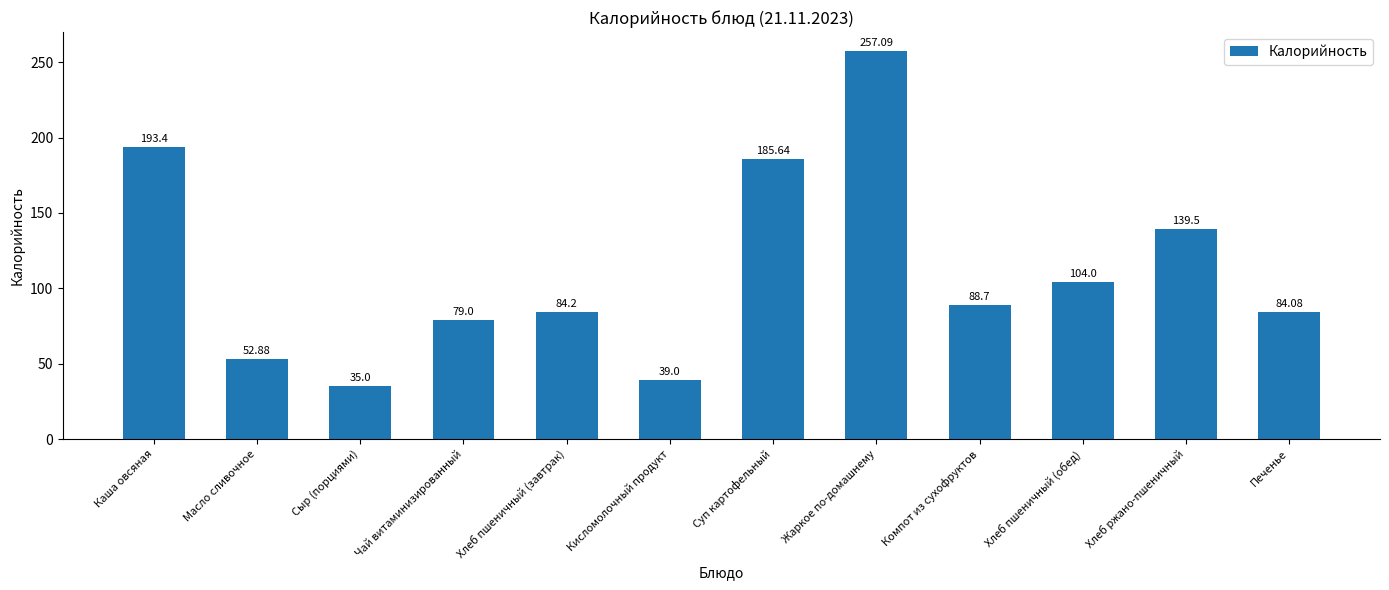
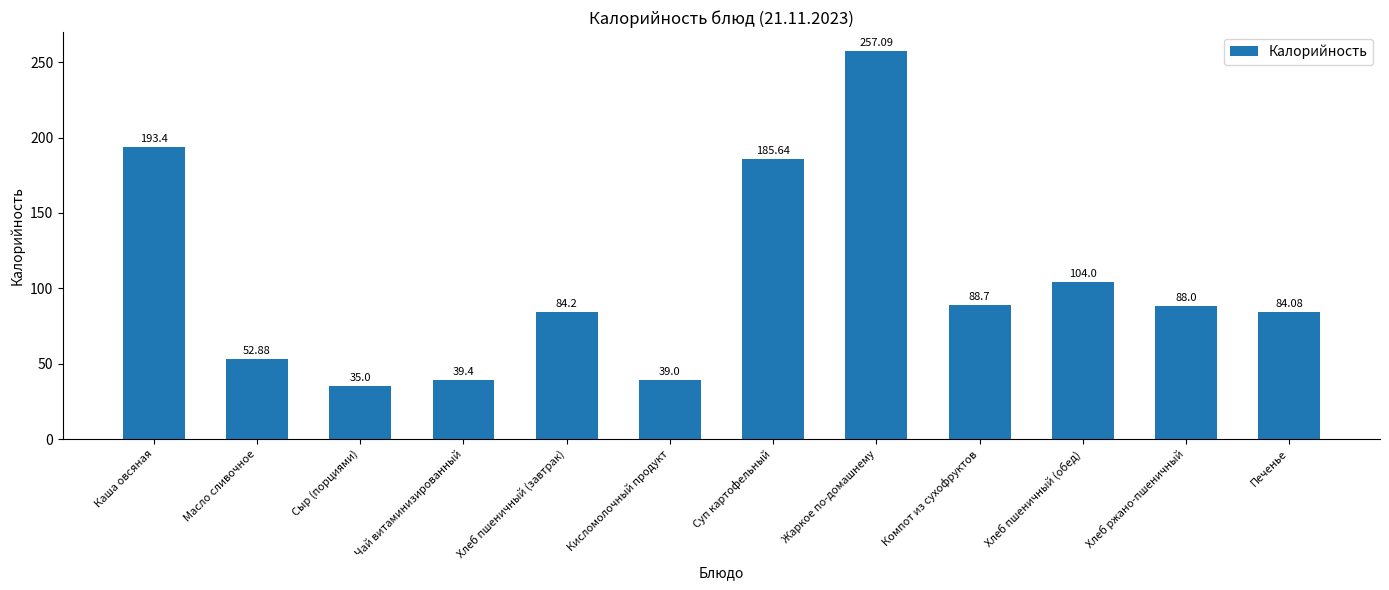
Чай витаминизированный: 79.0 -> 39.4
Хлеб ржано-пшеничный: 139.5 -> 88.0
